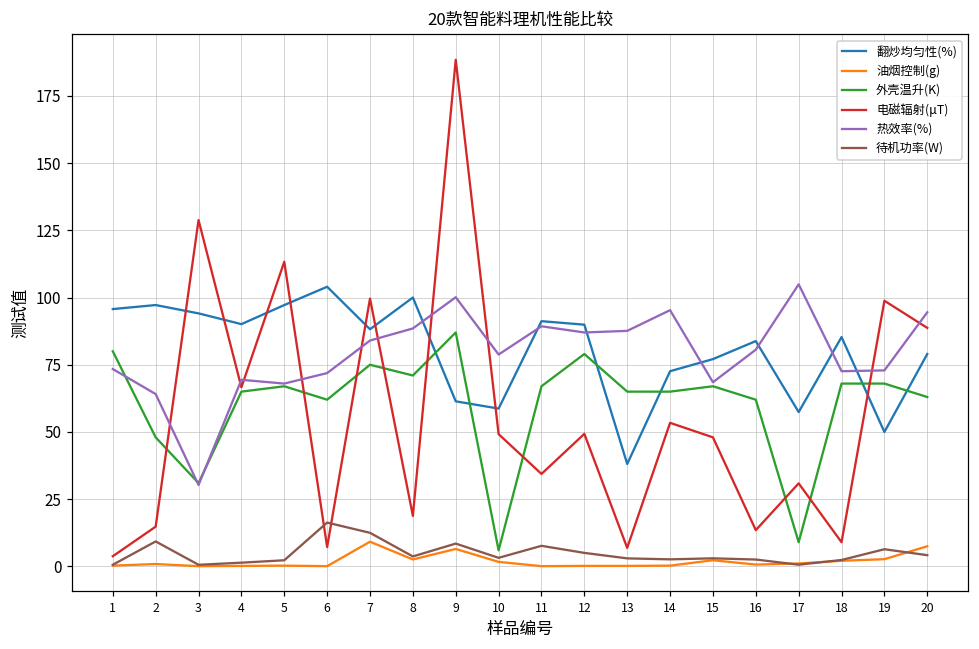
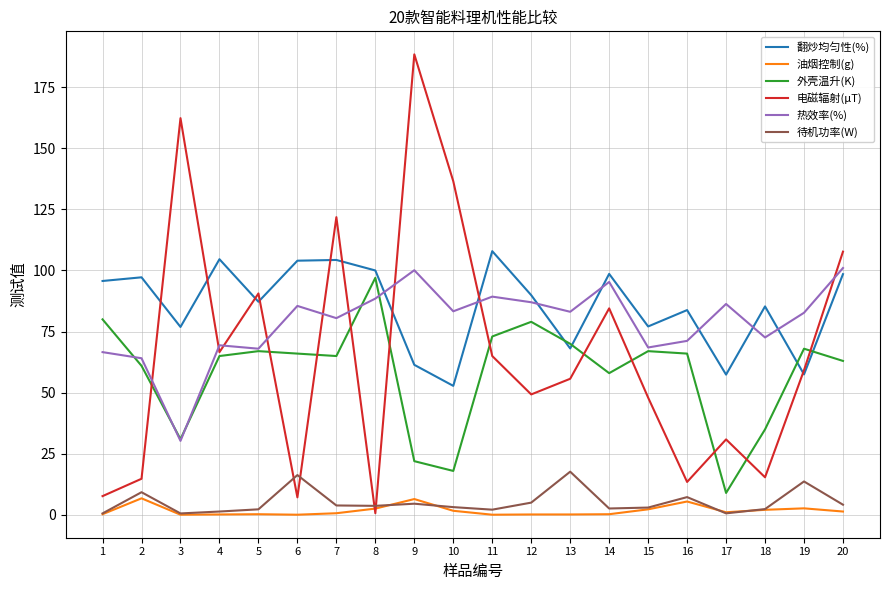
电磁辐射(μT), 1: 4 -> 8
热效率(%), 1: 73 -> 67
油烟控制(g), 2: 1 -> 7
外壳温升(K), 2: 48 -> 61
翻炒均匀性(%), 3: 94 -> 77
电磁辐射(μT), 3: 129 -> 162
翻炒均匀性(%), 4: 90 -> 105
翻炒均匀性(%), 5: 97 -> 87
电磁辐射(μT), 5: 113 -> 91
外壳温升(K), 6: 62 -> 66
热效率(%), 6: 72 -> 86
翻炒均匀性(%), 7: 88 -> 104
油烟控制(g), 7: 9 -> 1
外壳温升(K), 7: 75 -> 65
电磁辐射(μT), 7: 100 -> 122
热效率(%), 7: 84 -> 81
待机功率(W), 7: 13 -> 4
外壳温升(K), 8: 71 -> 97
电磁辐射(μT), 8: 19 -> 1
外壳温升(K), 9: 87 -> 22
待机功率(W), 9: 9 -> 5
翻炒均匀性(%), 10: 59 -> 53
外壳温升(K), 10: 6 -> 18
电磁辐射(μT), 10: 49 -> 137
热效率(%), 10: 79 -> 83
翻炒均匀性(%), 11: 91 -> 108
外壳温升(K), 11: 67 -> 73
电磁辐射(μT), 11: 34 -> 65
待机功率(W), 11: 8 -> 2
翻炒均匀性(%), 13: 38 -> 68
外壳温升(K), 13: 65 -> 70
电磁辐射(μT), 13: 7 -> 56
热效率(%), 13: 88 -> 83
待机功率(W), 13: 3 -> 18
翻炒均匀性(%), 14: 73 -> 99
外壳温升(K), 14: 65 -> 58
电磁辐射(μT), 14: 53 -> 85
油烟控制(g), 16: 1 -> 6
外壳温升(K), 16: 62 -> 66
热效率(%), 16: 81 -> 71
待机功率(W), 16: 3 -> 7
热效率(%), 17: 105 -> 86
外壳温升(K), 18: 68 -> 35
电磁辐射(μT), 18: 9 -> 15
翻炒均匀性(%), 19: 50 -> 58
电磁辐射(μT), 19: 99 -> 59
热效率(%), 19: 73 -> 83
待机功率(W), 19: 6 -> 14
翻炒均匀性(%), 20: 79 -> 99
油烟控制(g), 20: 8 -> 1
电磁辐射(μT), 20: 89 -> 108
热效率(%), 20: 95 -> 101
